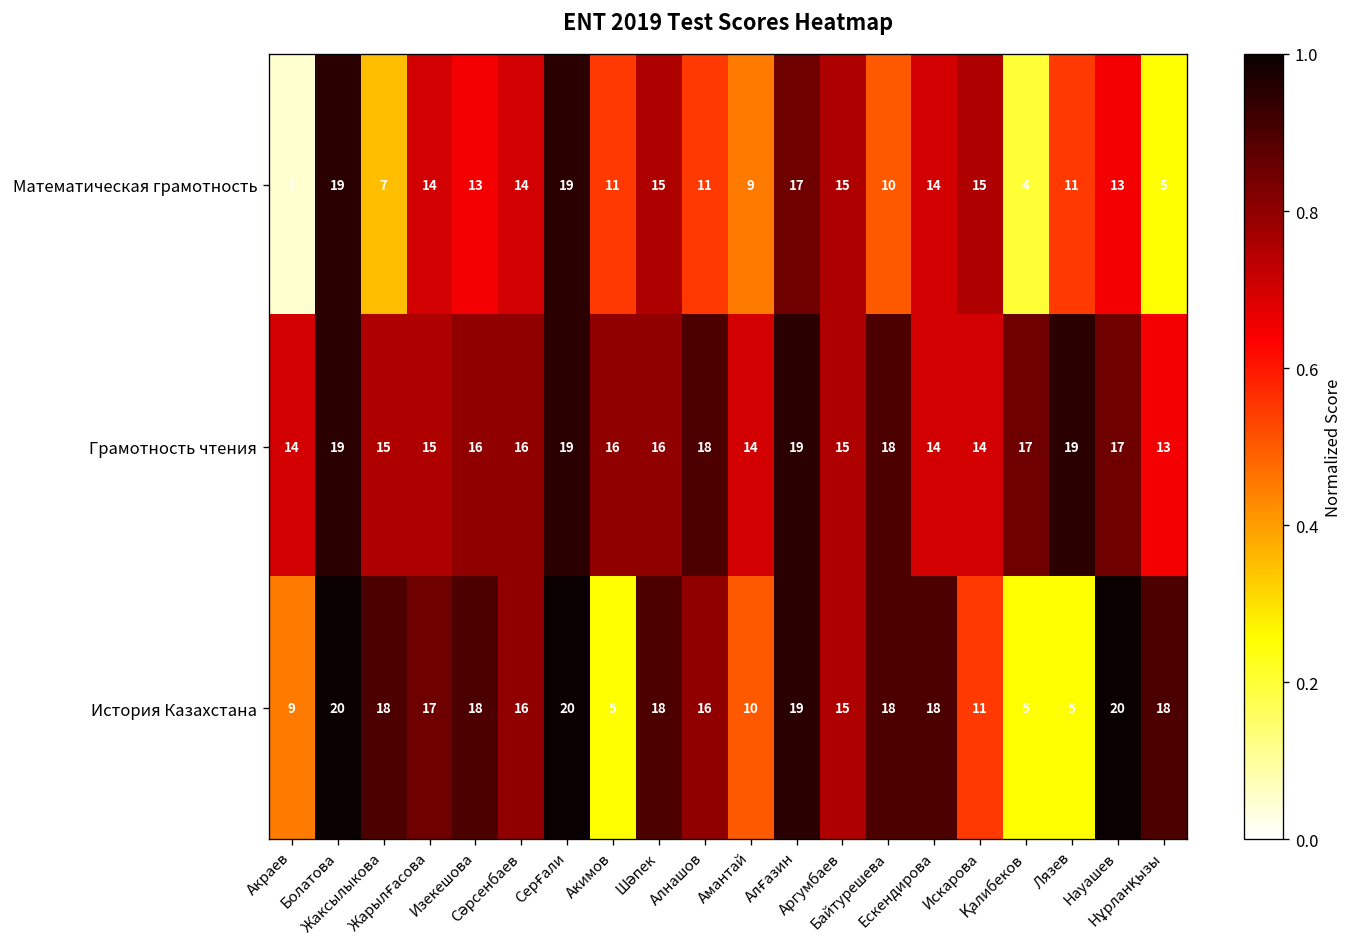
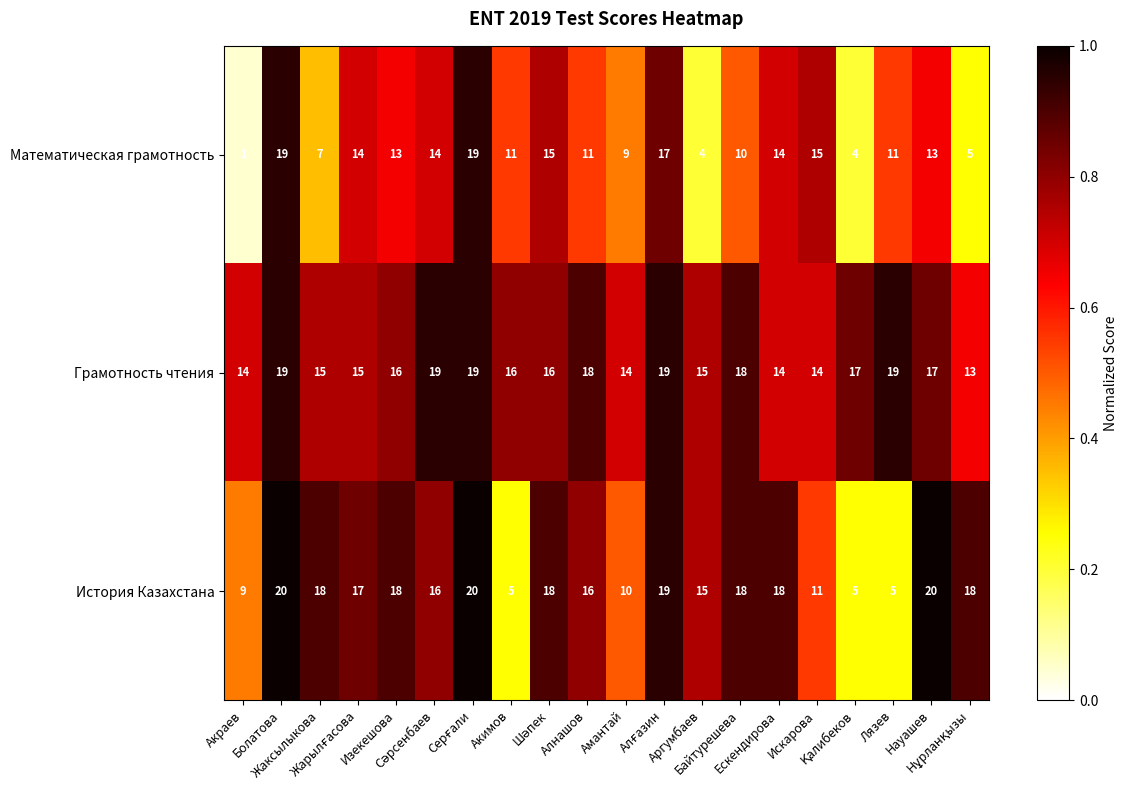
Математическая грамотность, Аргумбаев: 15 -> 4
Грамотность чтения, Сәрсенбаев: 16 -> 19
